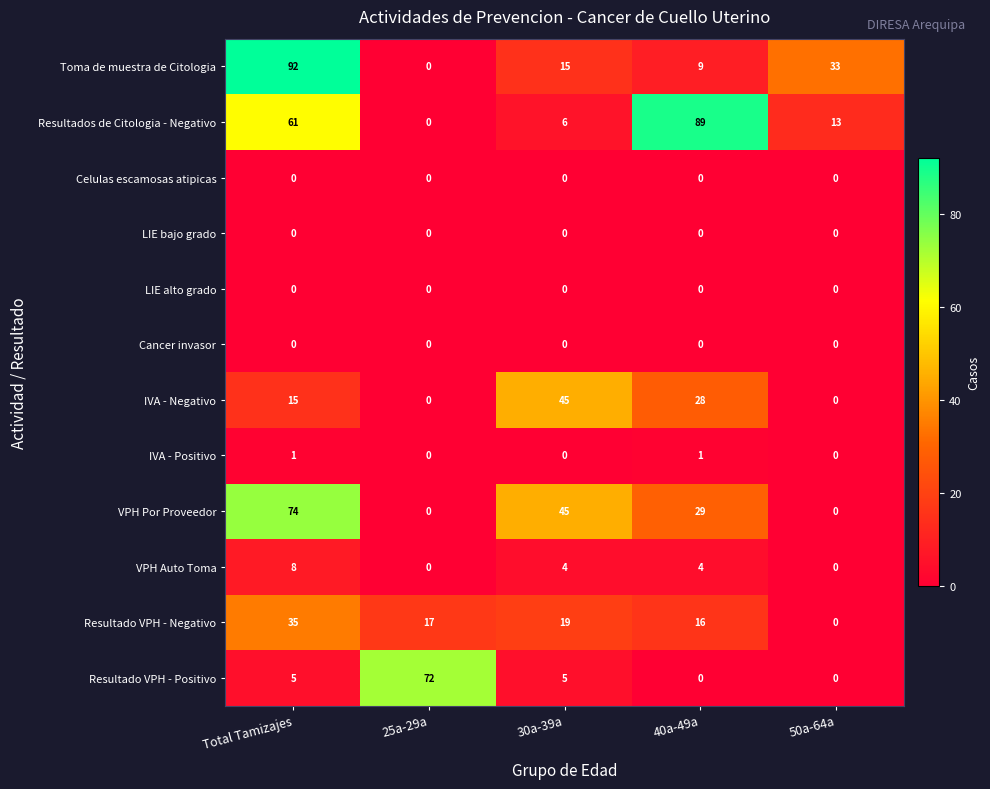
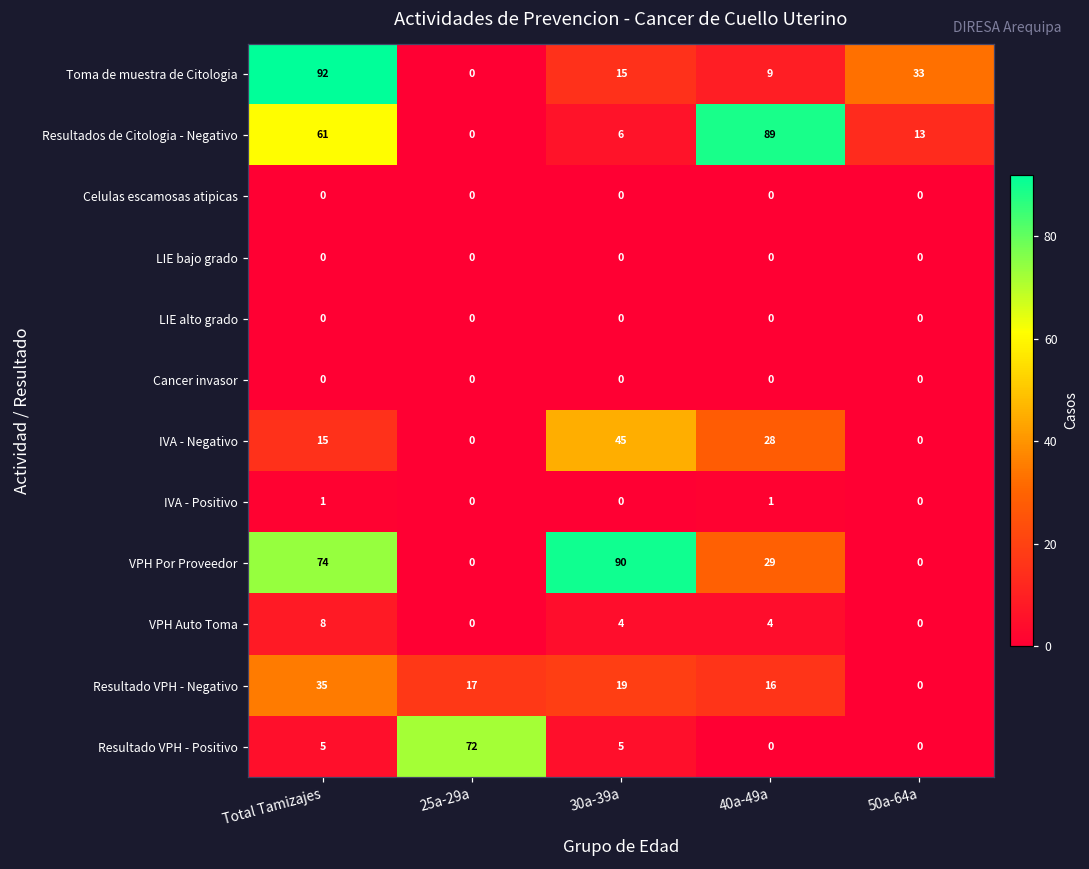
VPH Por Proveedor, 30a-39a: 45 -> 90
